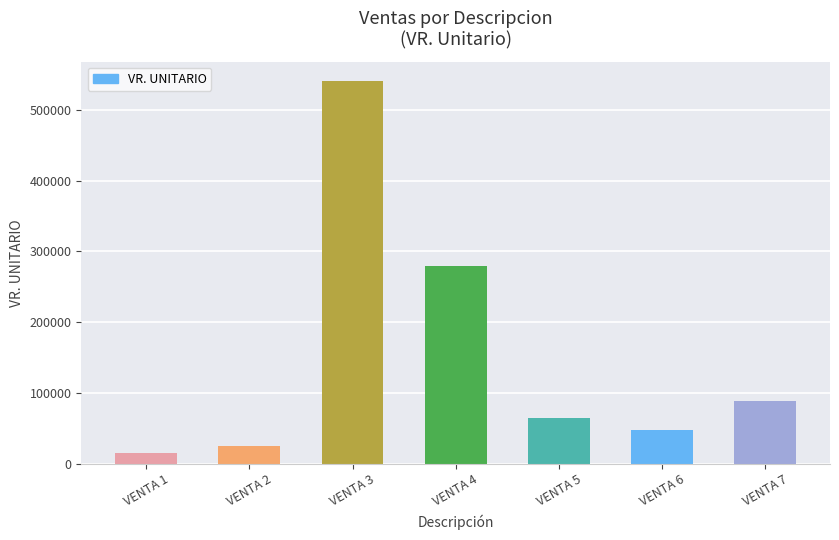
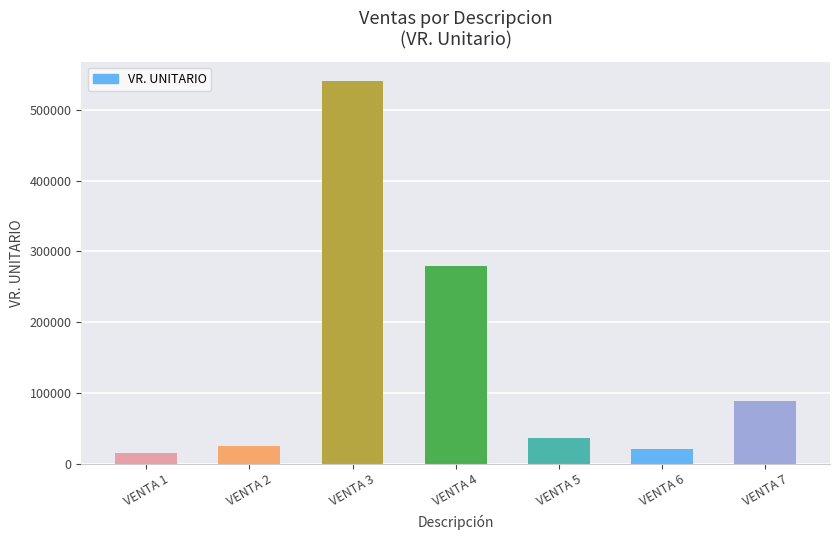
VENTA 5: 60000 -> 40000
VENTA 6: 50000 -> 20000
